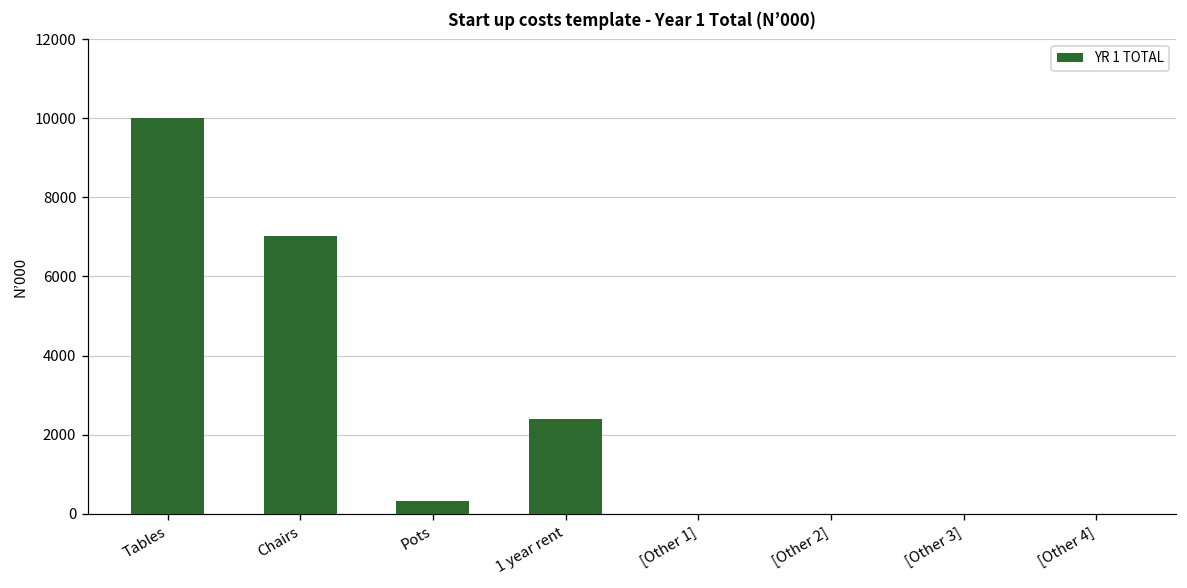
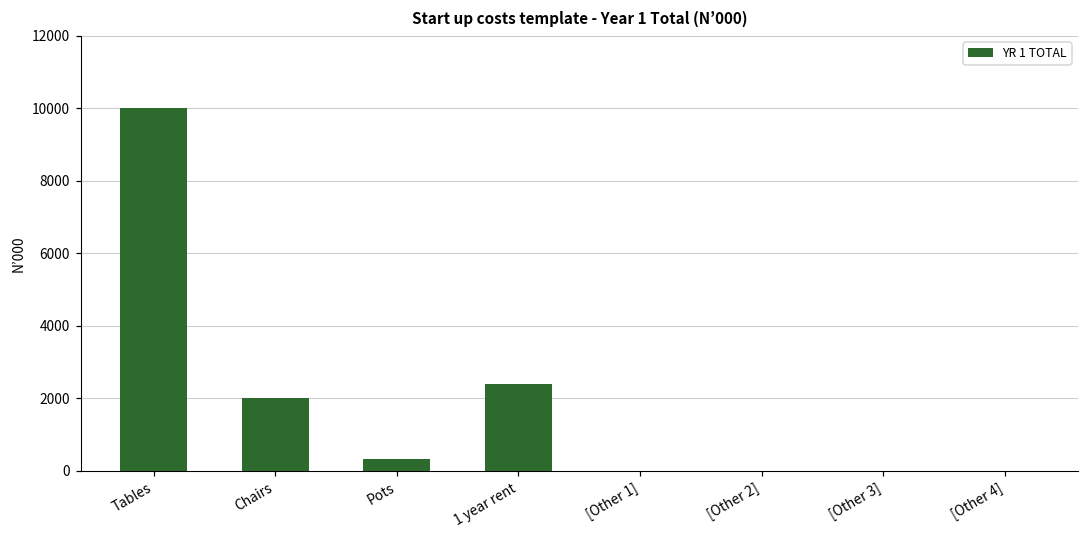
Chairs: 7000 -> 2000
